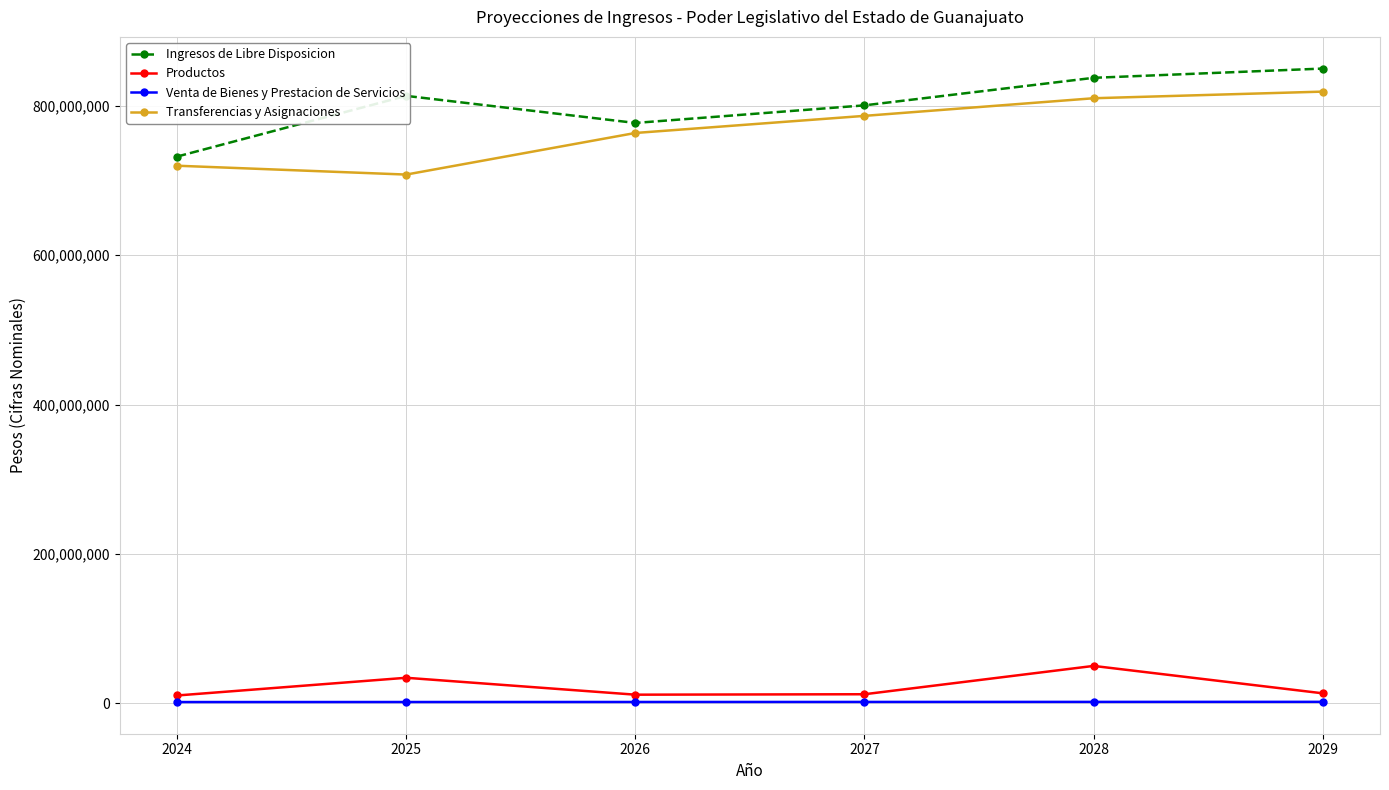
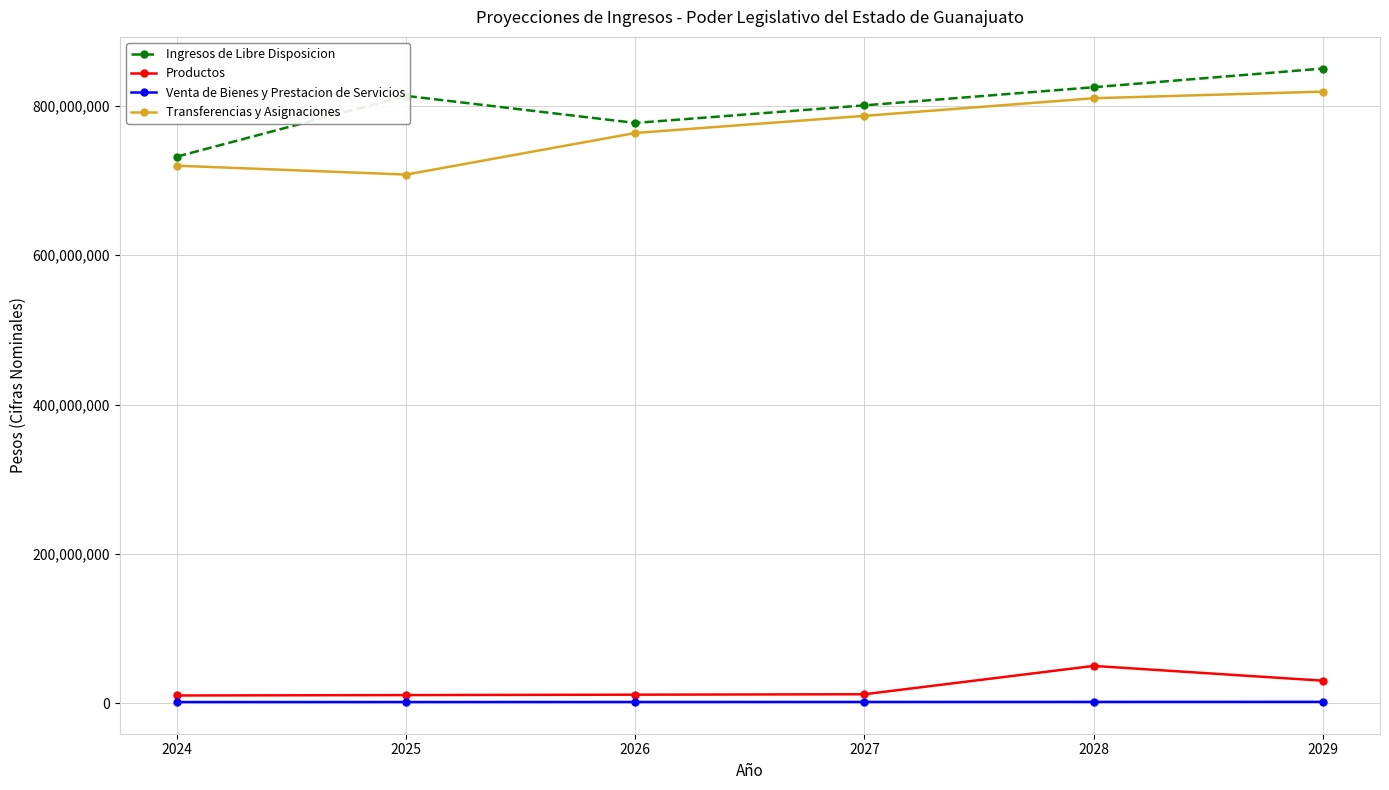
Productos, 2025: 30,000,000 -> 10,000,000
Ingresos de Libre Disposicion, 2028: 840,000,000 -> 820,000,000
Productos, 2029: 10,000,000 -> 30,000,000
